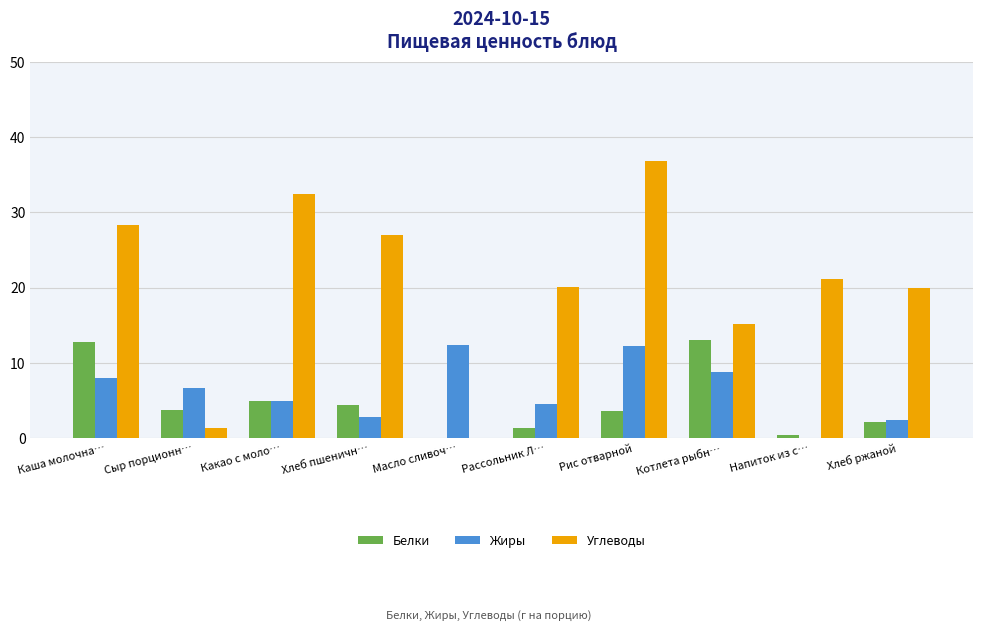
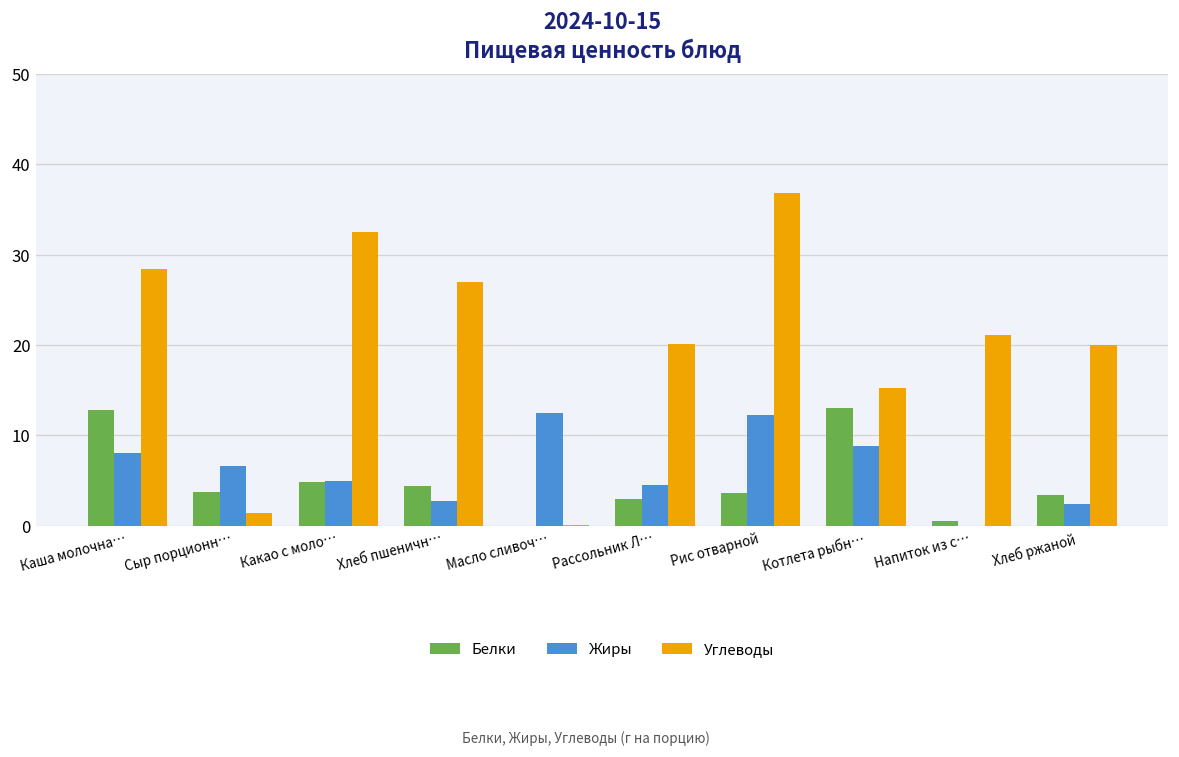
Белки, Рассольник Л…: 1 -> 3
Белки, Хлеб ржаной: 2 -> 3
